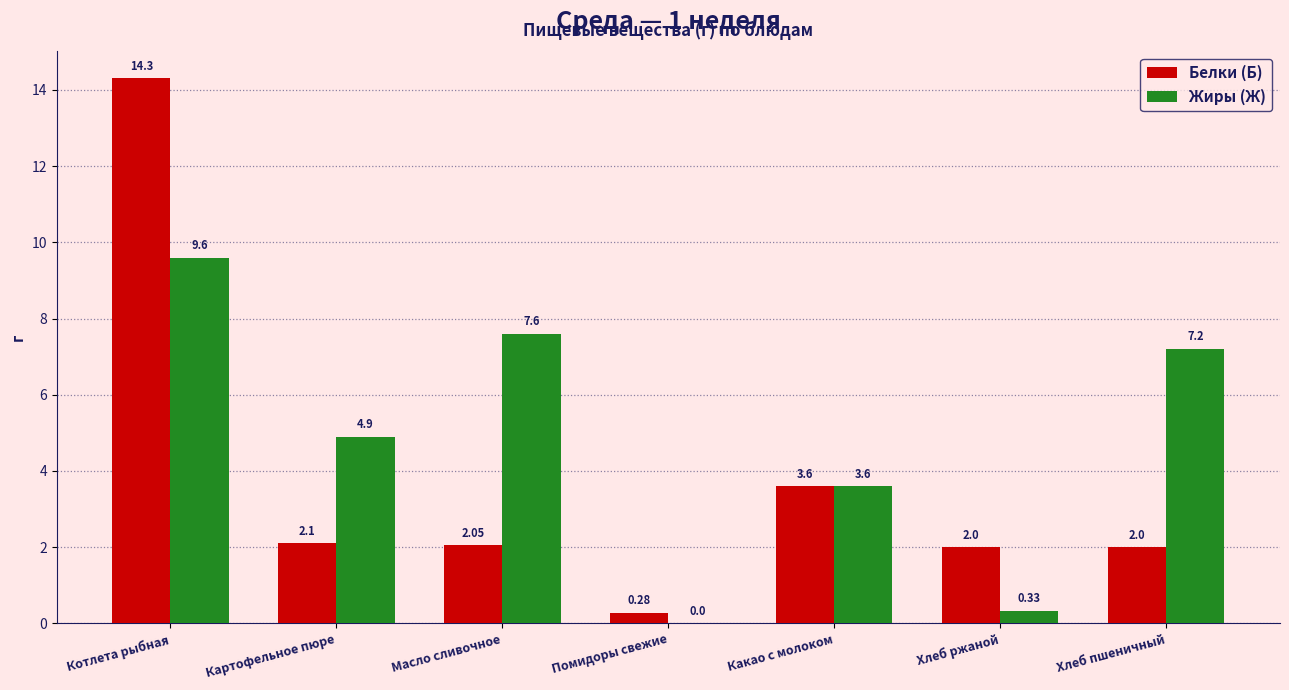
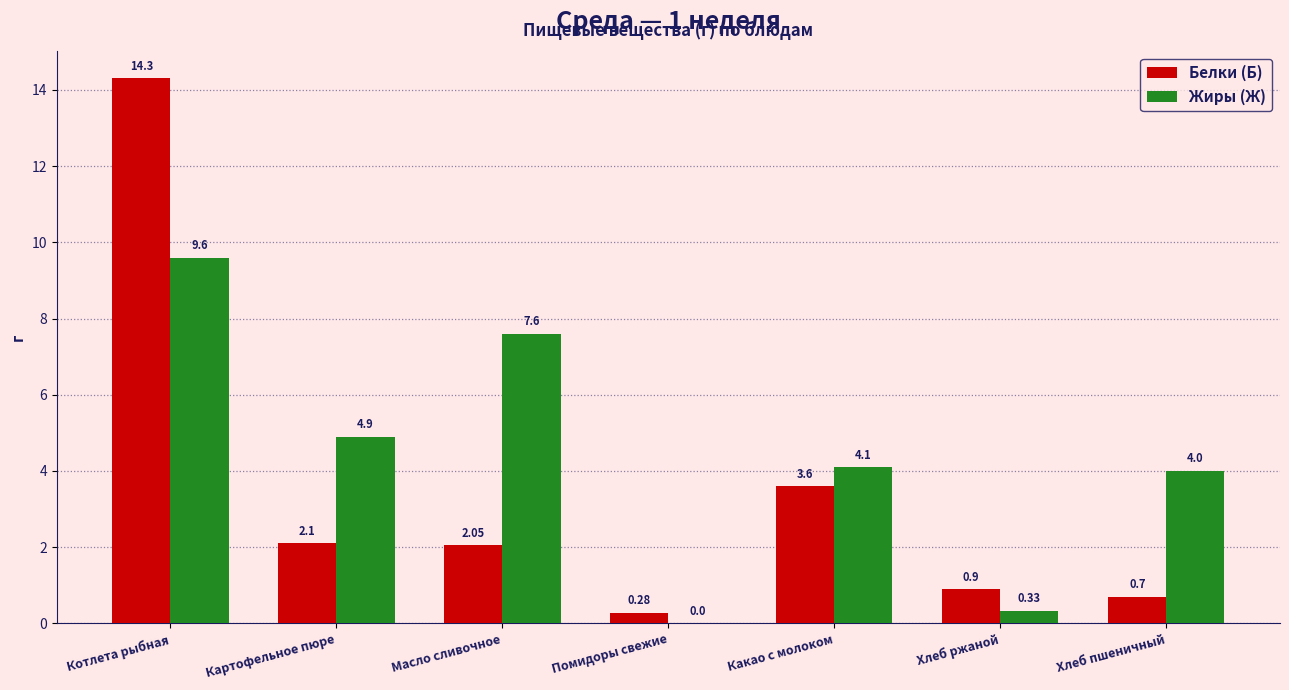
Жиры (Ж), Какао с молоком: 3.6 -> 4.1
Белки (Б), Хлеб ржаной: 2.0 -> 0.9
Белки (Б), Хлеб пшеничный: 2.0 -> 0.7
Жиры (Ж), Хлеб пшеничный: 7.2 -> 4.0
